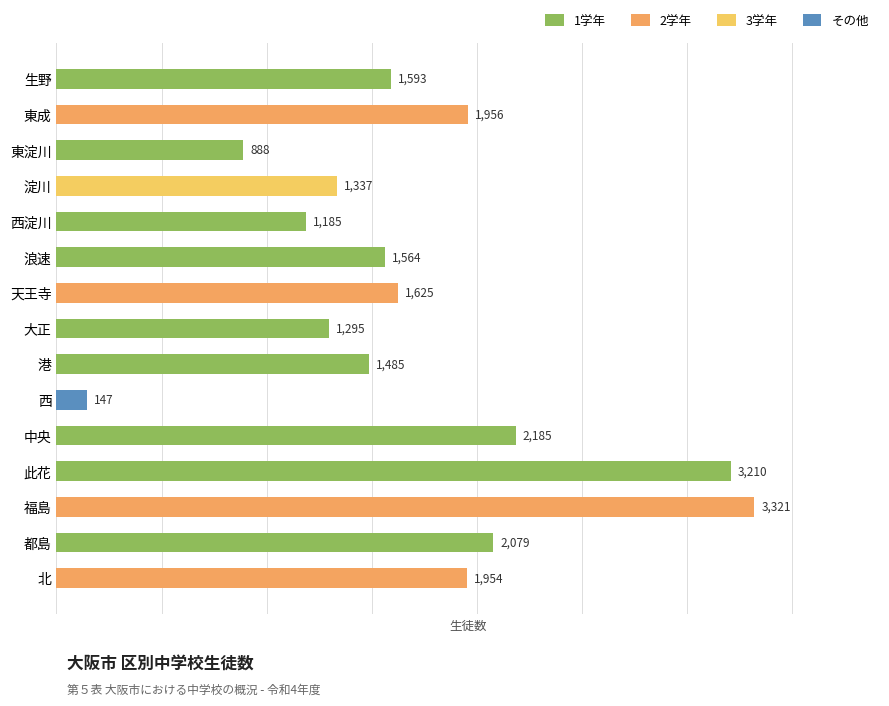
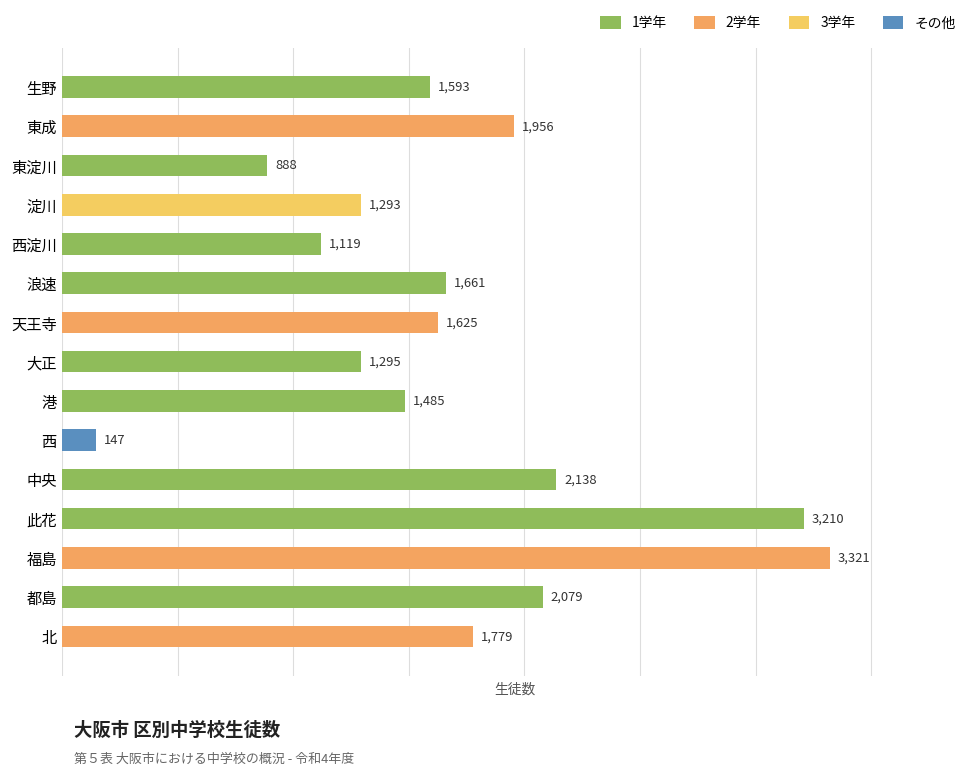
淀川: 1,337 -> 1,293
西淀川: 1,185 -> 1,119
浪速: 1,564 -> 1,661
中央: 2,185 -> 2,138
北: 1,954 -> 1,779
